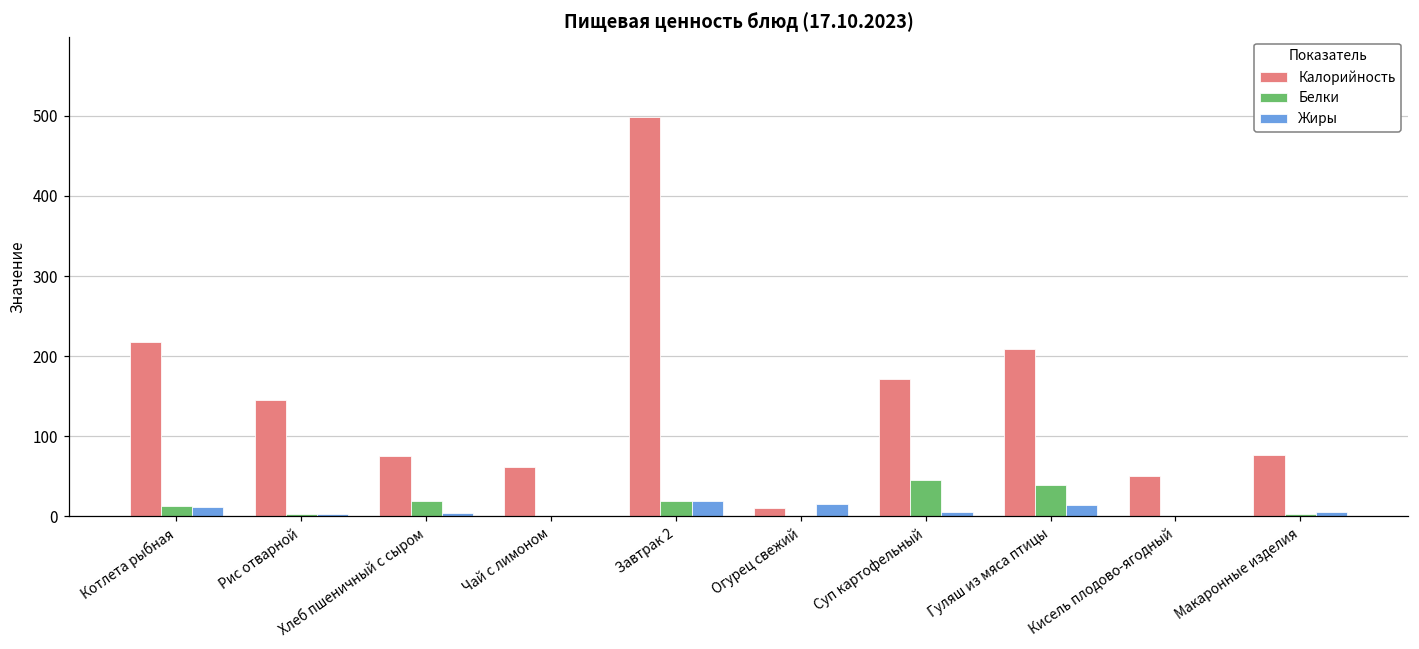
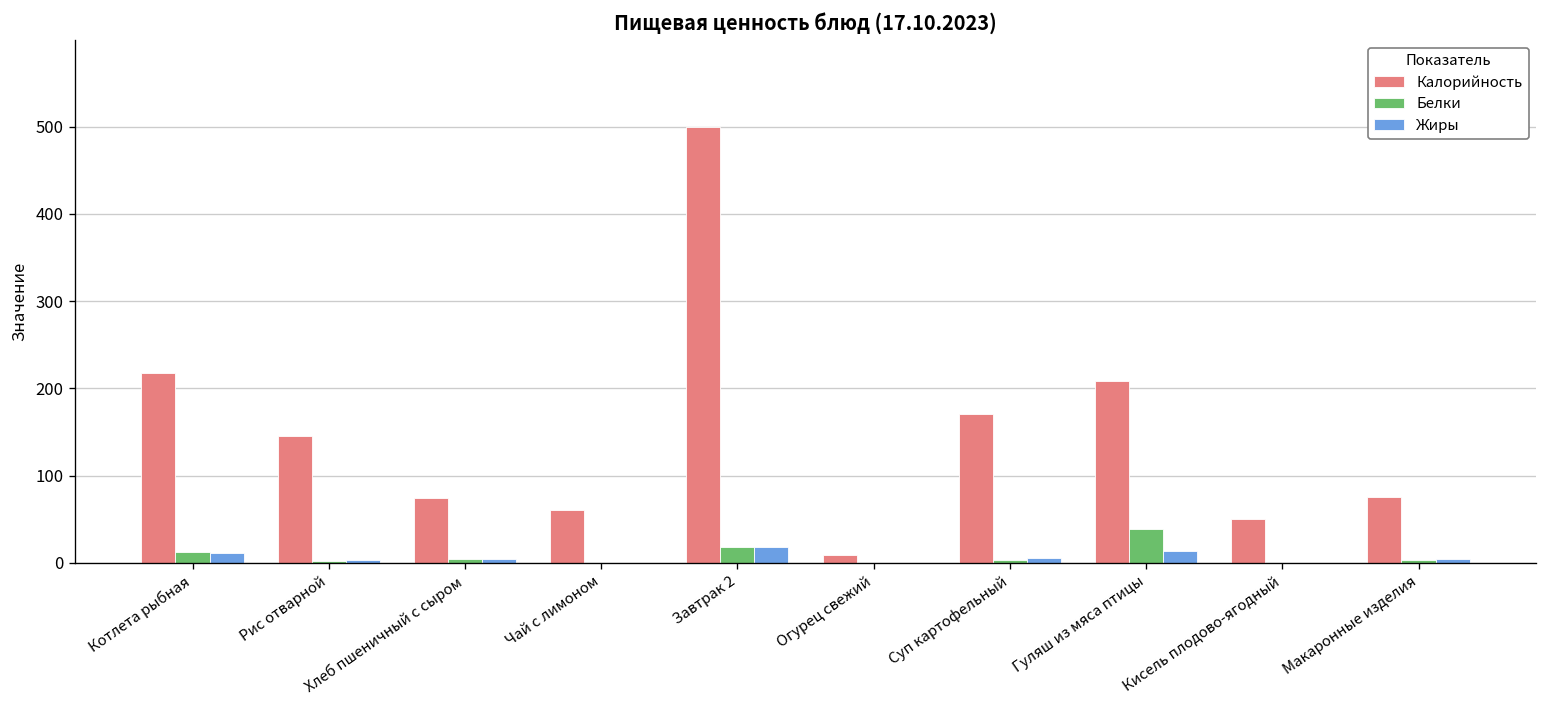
Белки, Хлеб пшеничный с сыром: 20 -> 0
Жиры, Огурец свежий: 20 -> 0
Белки, Суп картофельный: 50 -> 0
